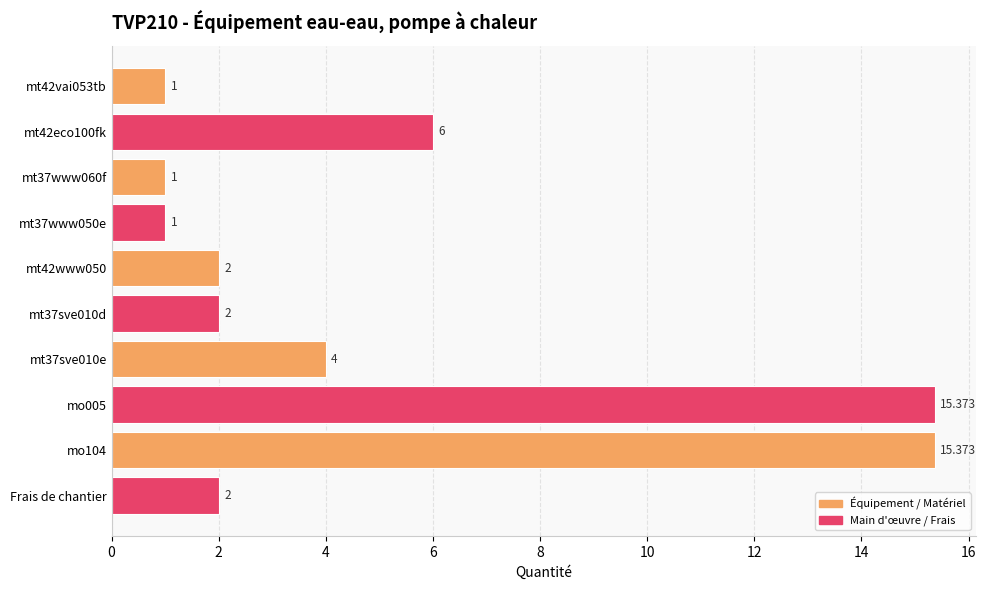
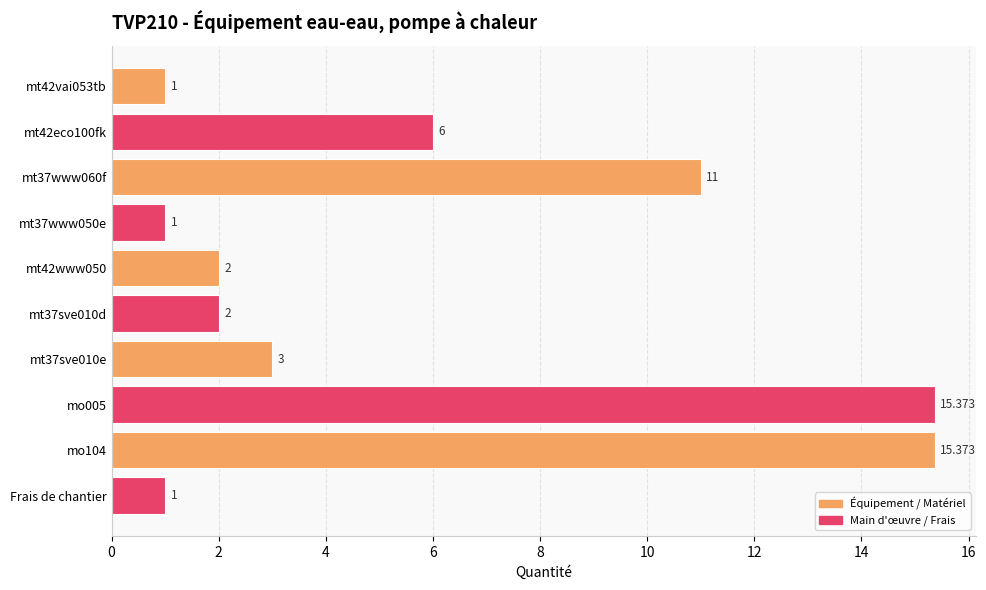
mt37www060f: 1 -> 11
mt37sve010e: 4 -> 3
Frais de chantier: 2 -> 1
